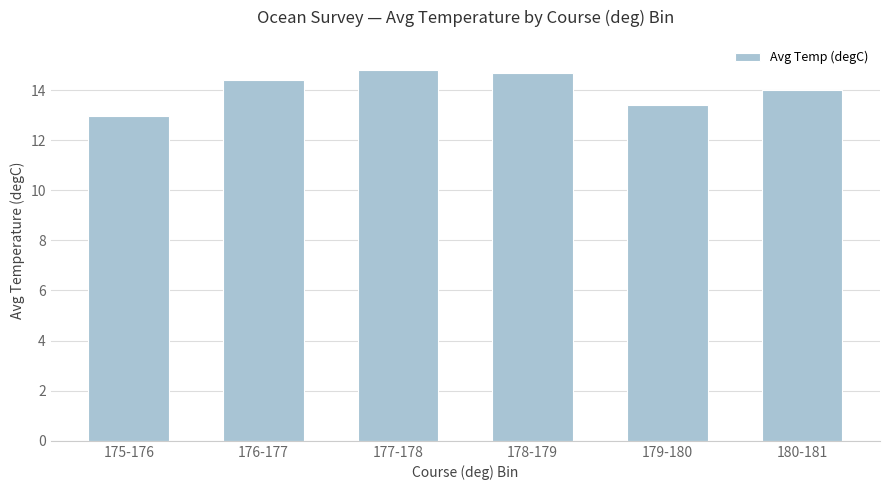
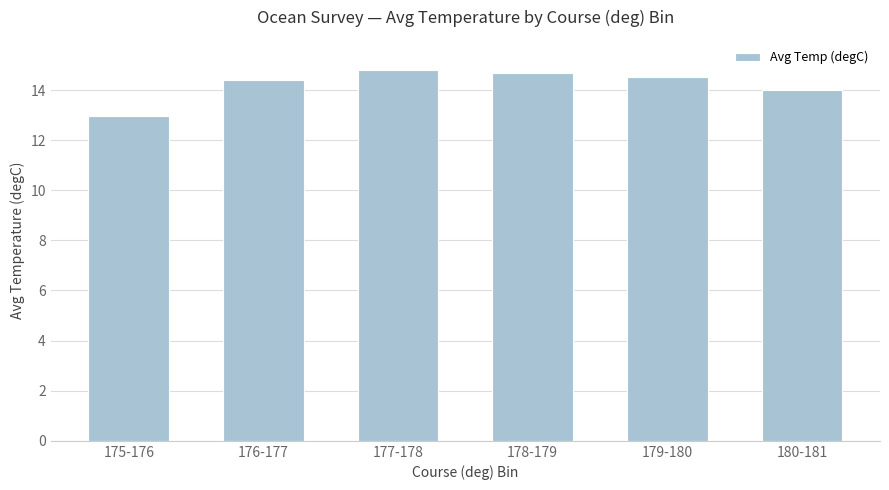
179-180: 13.4 -> 14.5
